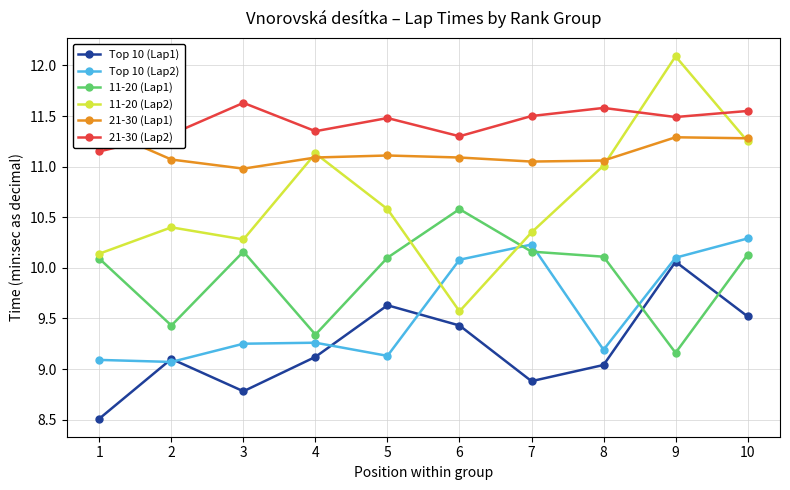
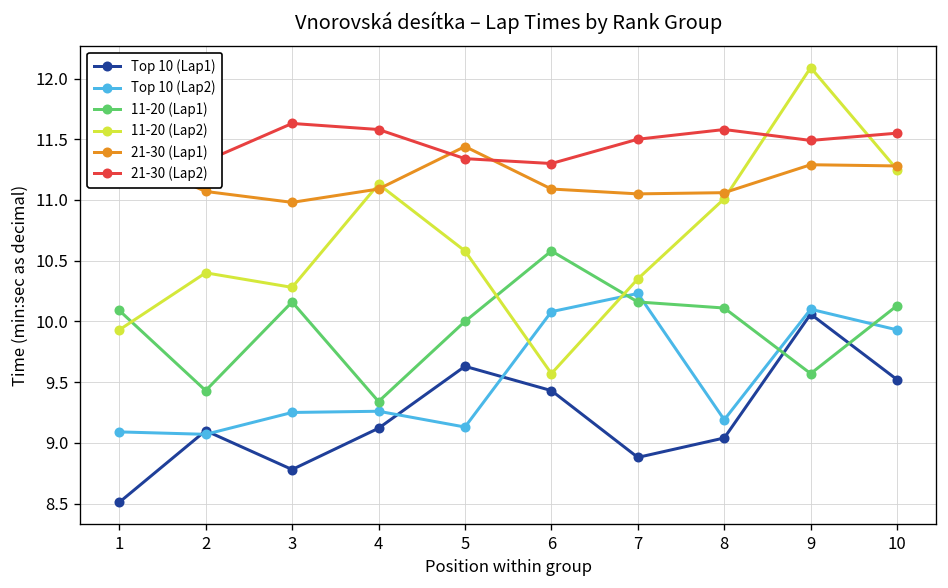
11-20 (Lap2), 1: 10.14 -> 9.93
21-30 (Lap2), 4: 11.35 -> 11.58
11-20 (Lap1), 5: 10.1 -> 10.0
21-30 (Lap1), 5: 11.11 -> 11.44
21-30 (Lap2), 5: 11.48 -> 11.34
11-20 (Lap1), 9: 9.16 -> 9.57
Top 10 (Lap2), 10: 10.29 -> 9.93
